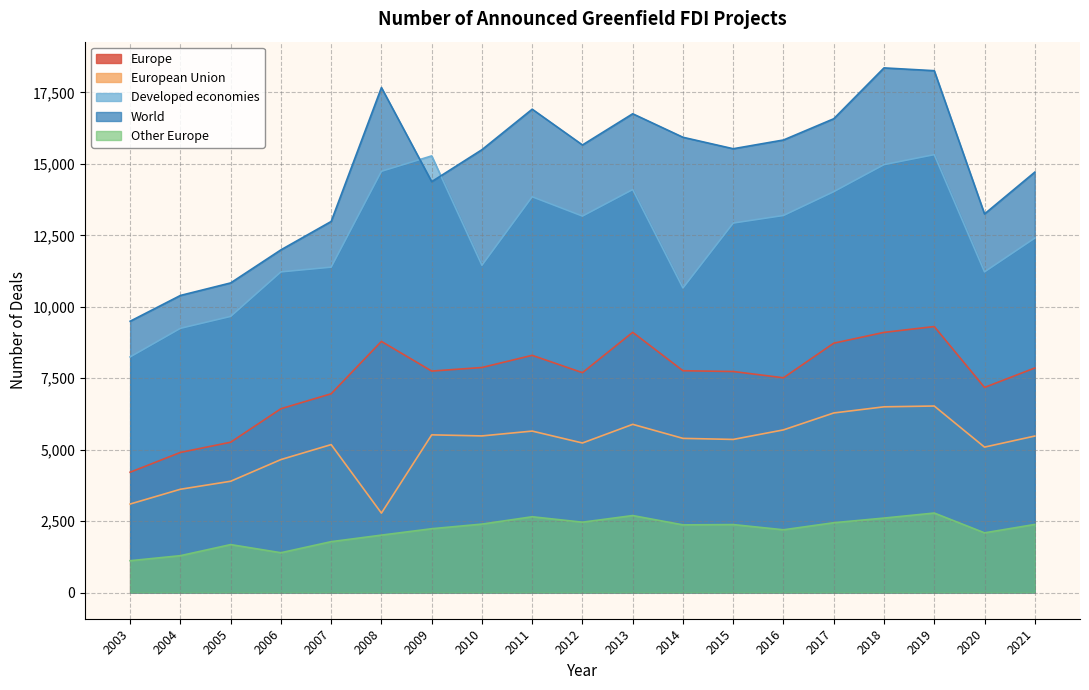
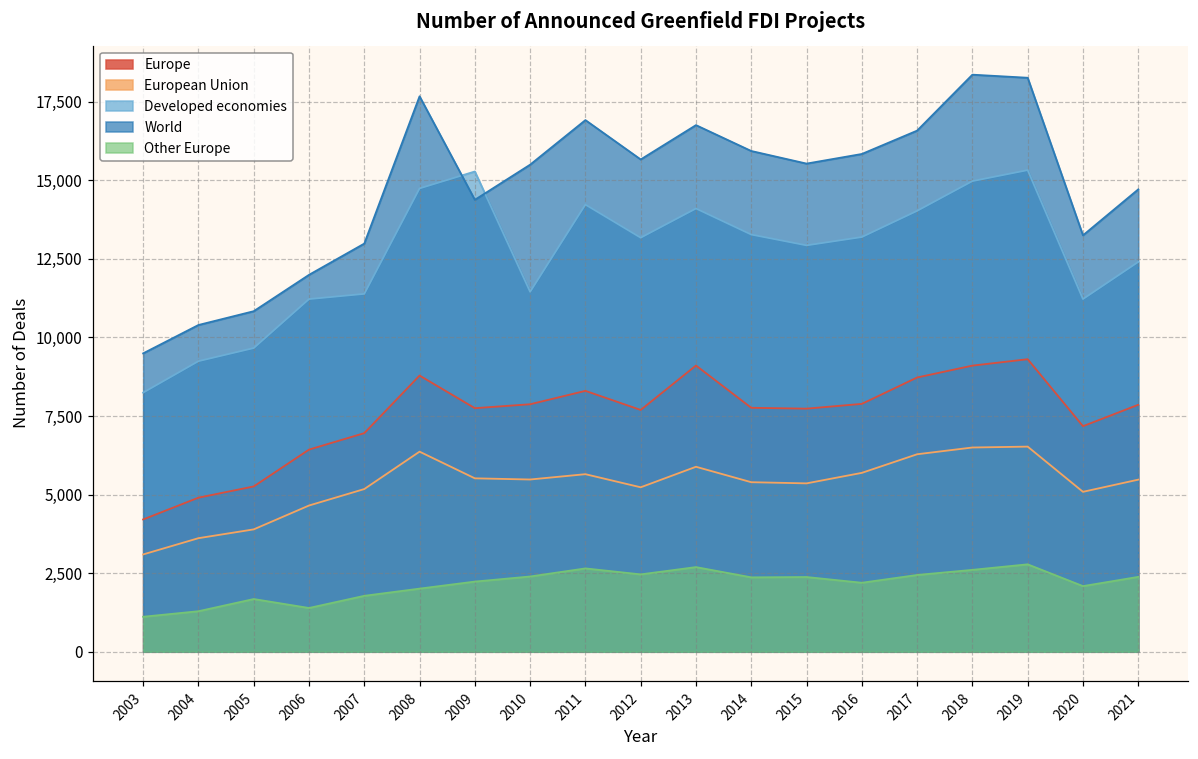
European Union, 2008: 2,800 -> 6,400
Developed economies, 2011: 13,800 -> 14,200
Developed economies, 2014: 10,700 -> 13,300
Europe, 2016: 7,500 -> 7,900
